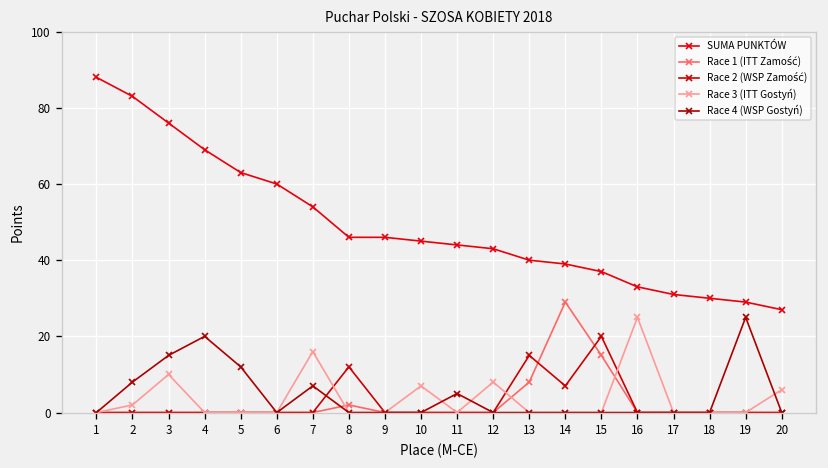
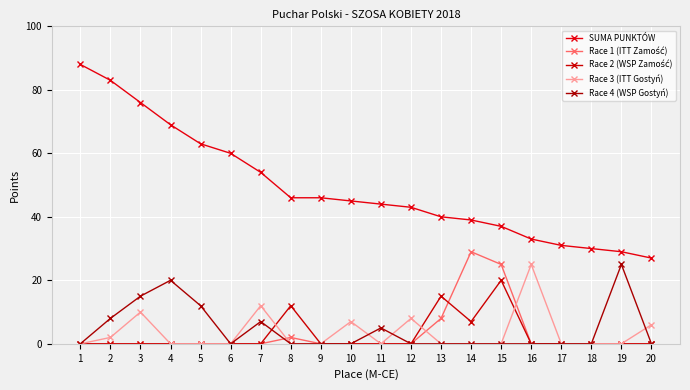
Race 3 (ITT Gostyń), 7: 16 -> 12
Race 1 (ITT Zamość), 15: 15 -> 25
